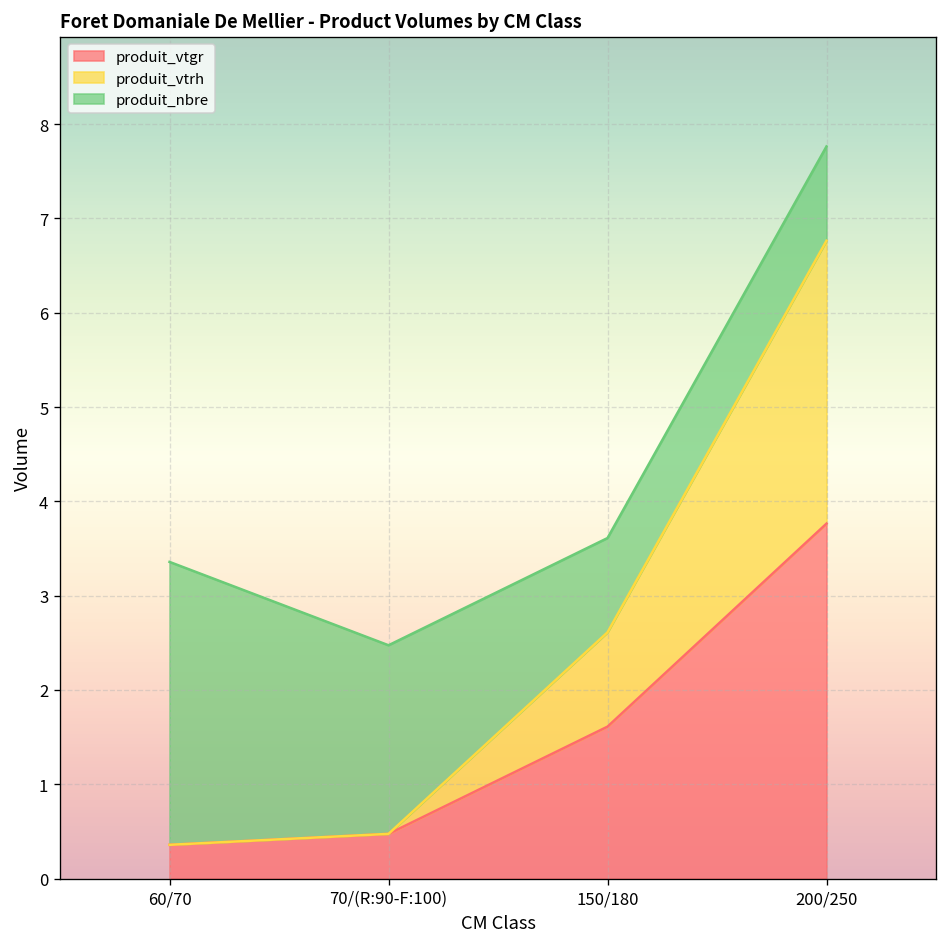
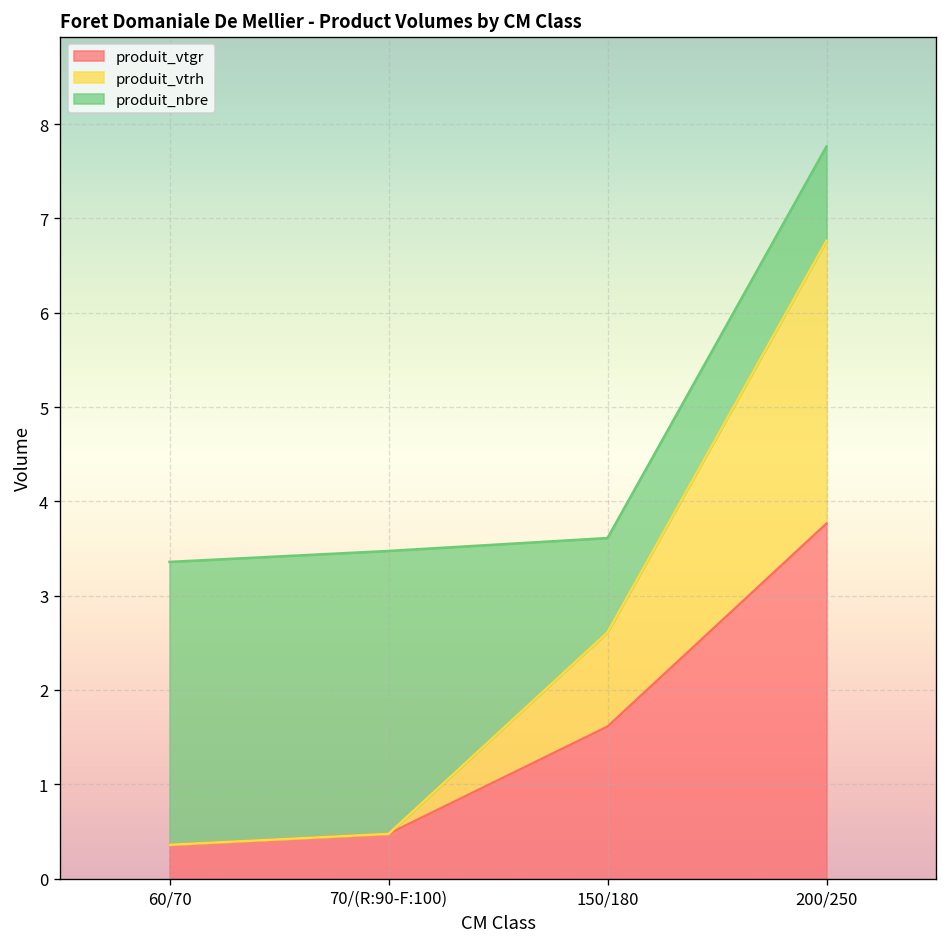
produit_nbre, 70/(R:90-F:100): 2 -> 3
